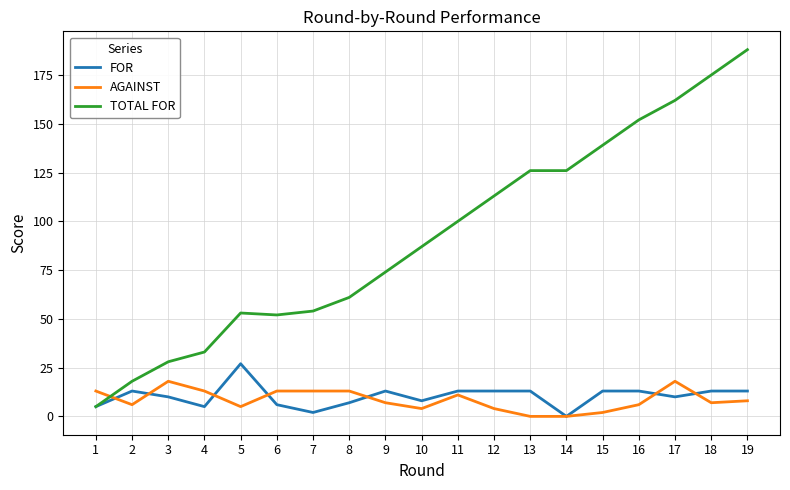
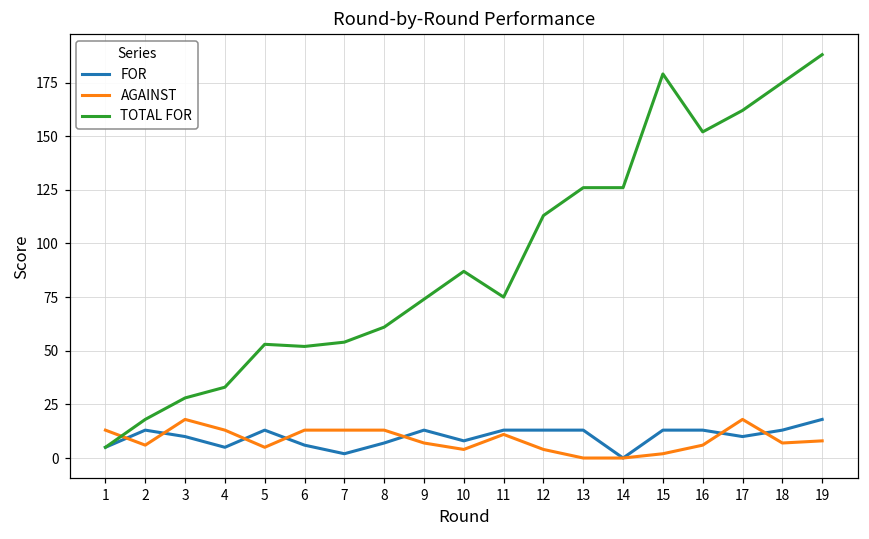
FOR, 5: 27 -> 13
TOTAL FOR, 11: 100 -> 75
TOTAL FOR, 15: 139 -> 179
FOR, 19: 13 -> 18
